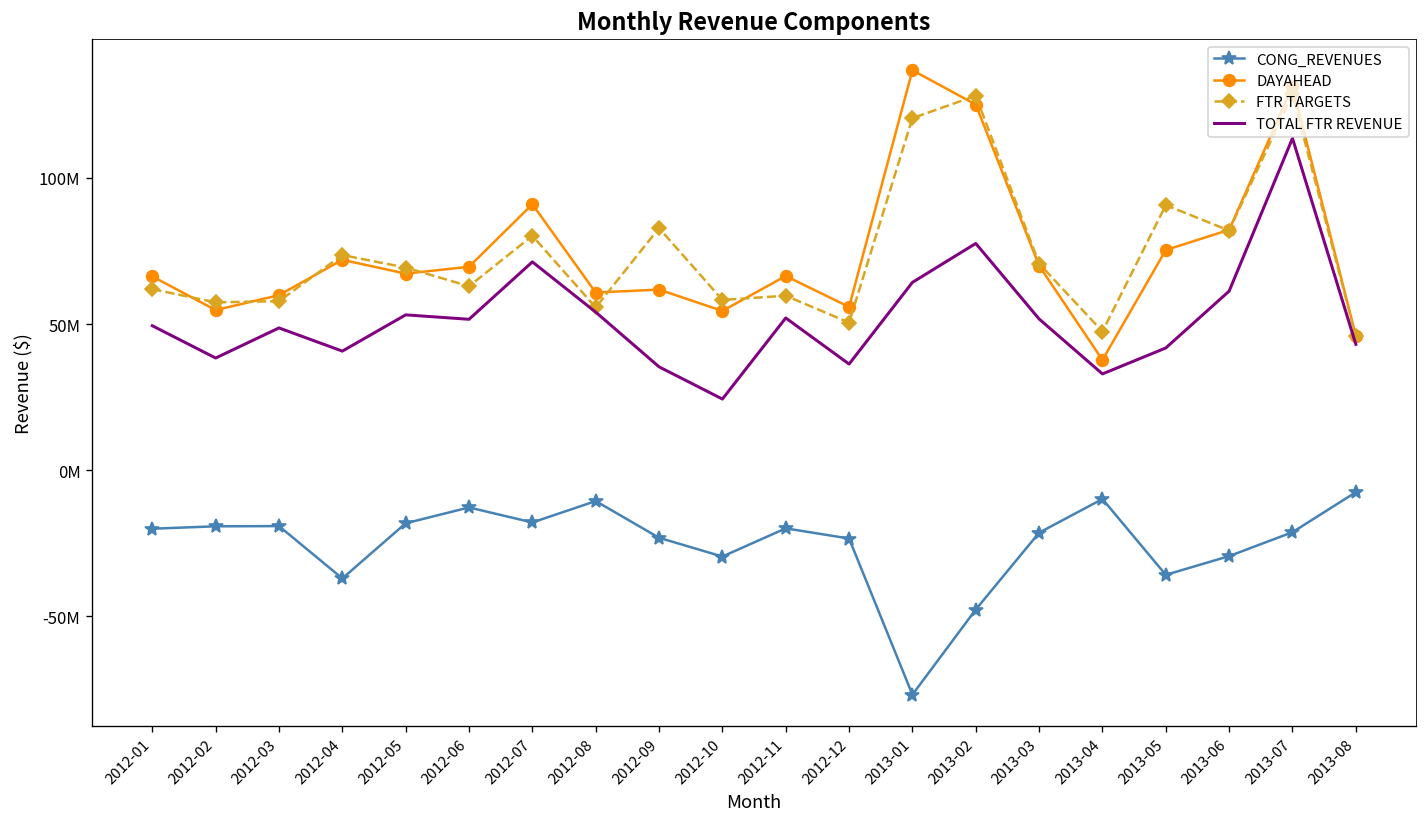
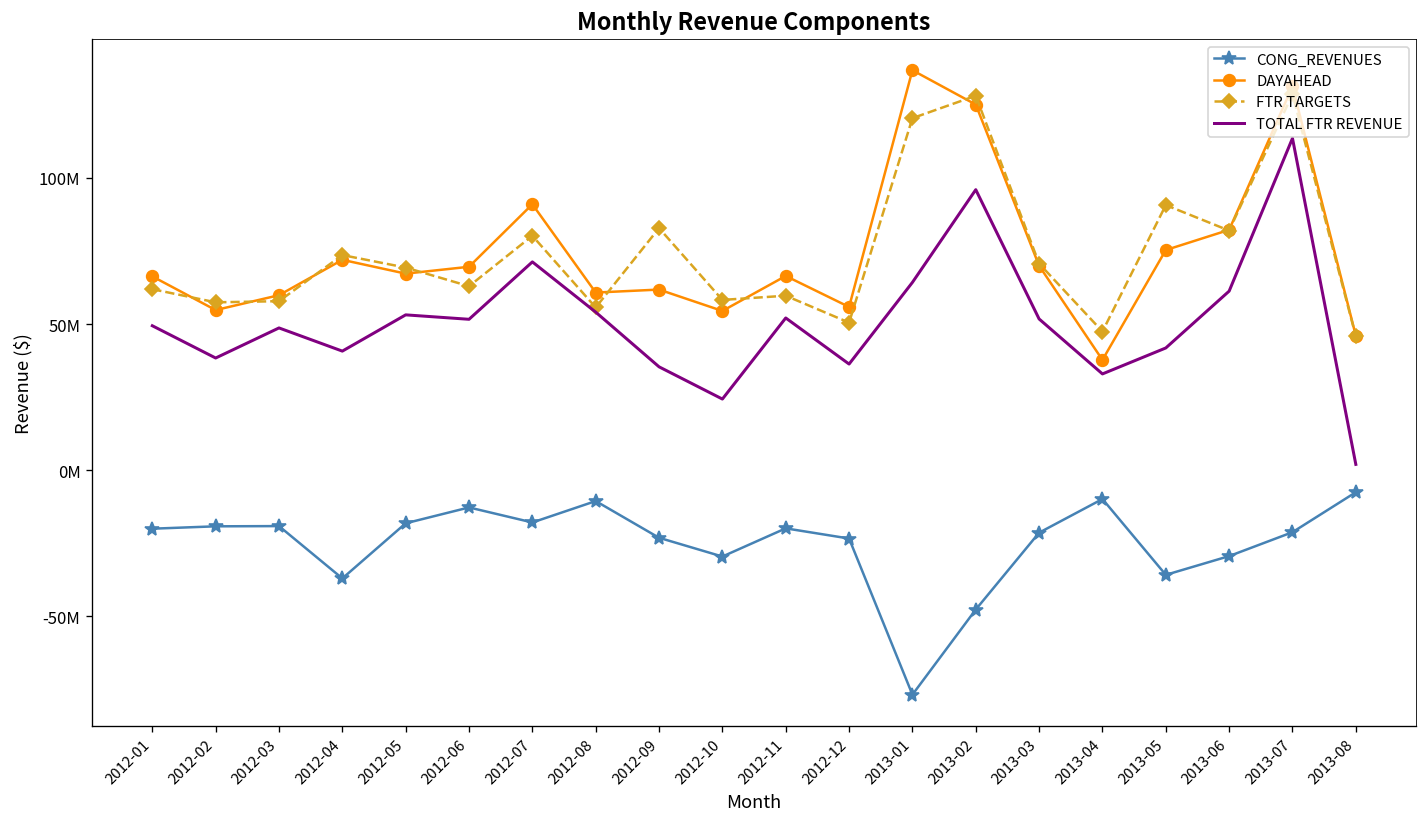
TOTAL FTR REVENUE, 2013-02: 78000000 -> 96000000
TOTAL FTR REVENUE, 2013-08: 43000000 -> 2000000
